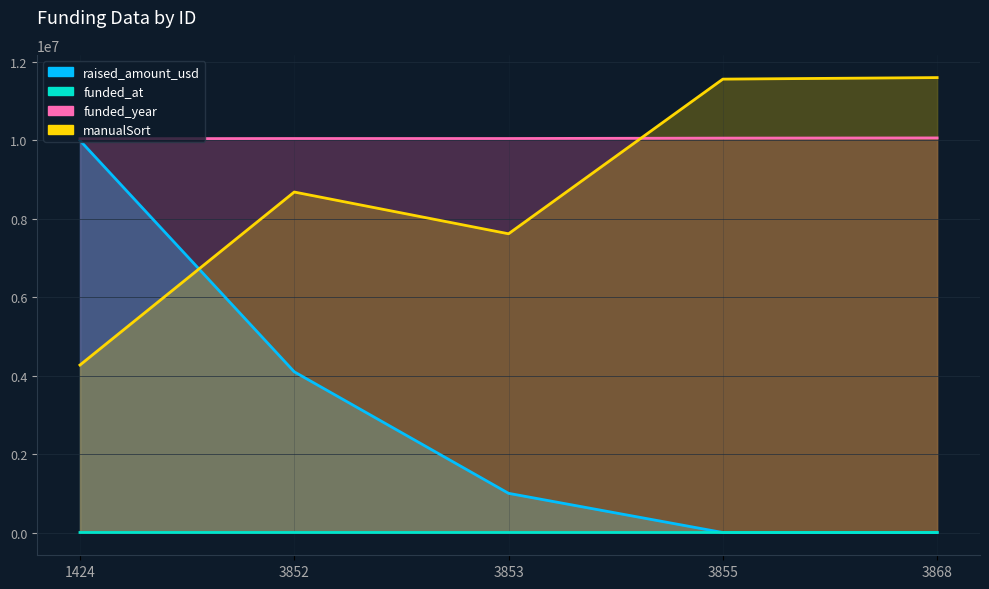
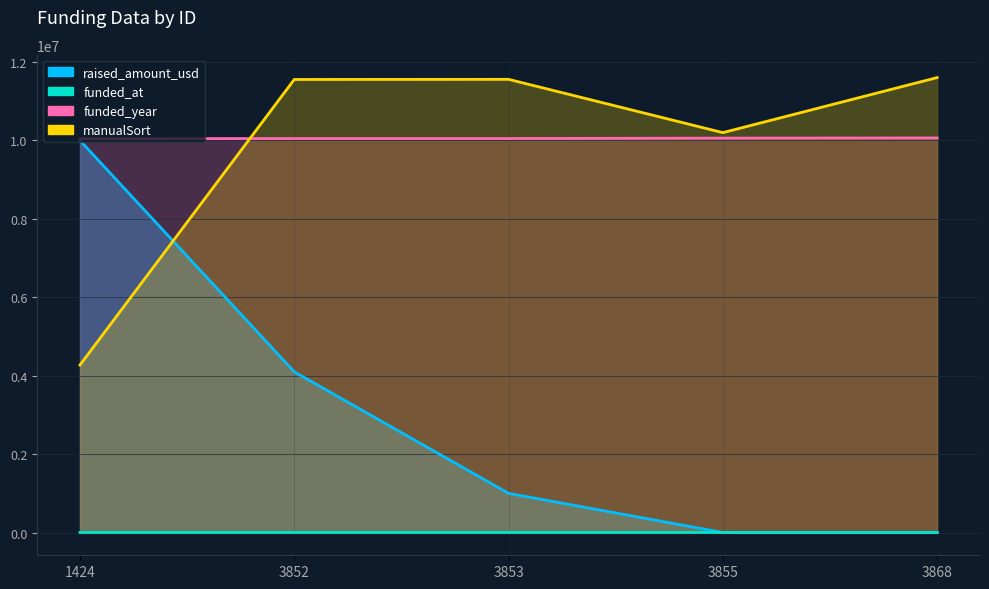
manualSort, 3852: 8700000 -> 11600000
manualSort, 3853: 7600000 -> 11600000
manualSort, 3855: 11600000 -> 10200000
